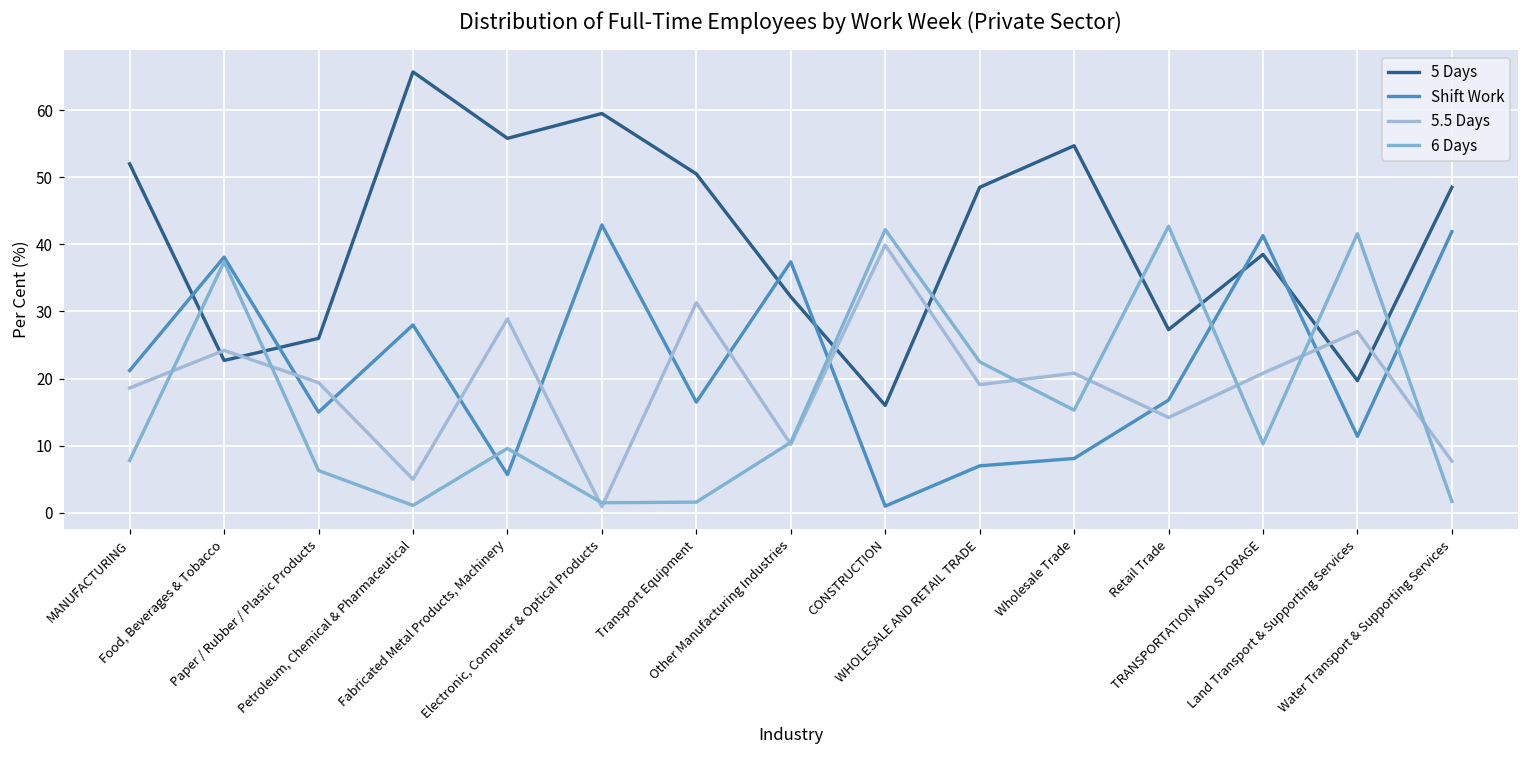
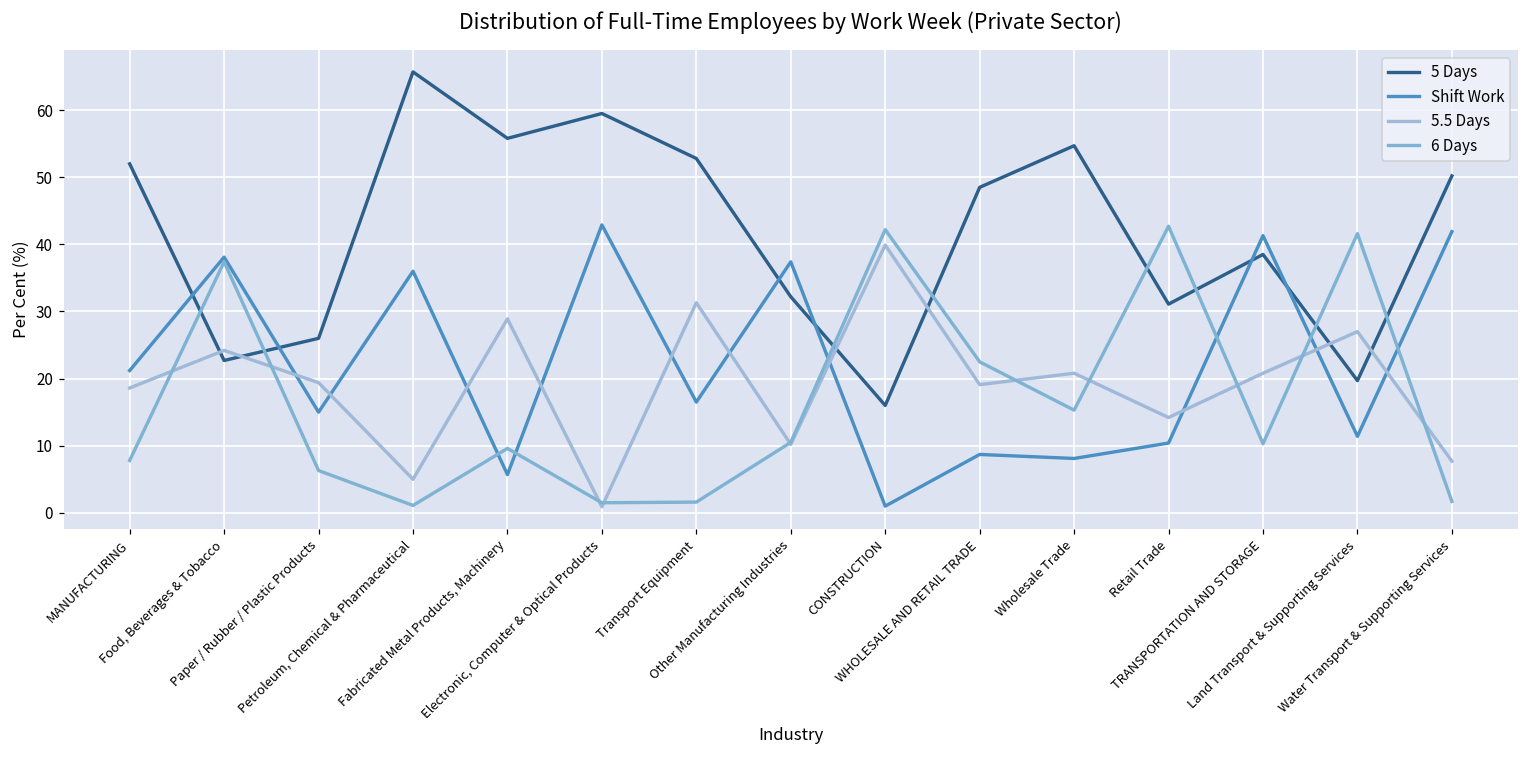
Shift Work, Petroleum, Chemical & Pharmaceutical: 28 -> 36
5 Days, Transport Equipment: 51 -> 53
Shift Work, WHOLESALE AND RETAIL TRADE: 7 -> 9
5 Days, Retail Trade: 27 -> 31
Shift Work, Retail Trade: 17 -> 10
5 Days, Water Transport & Supporting Services: 49 -> 50
